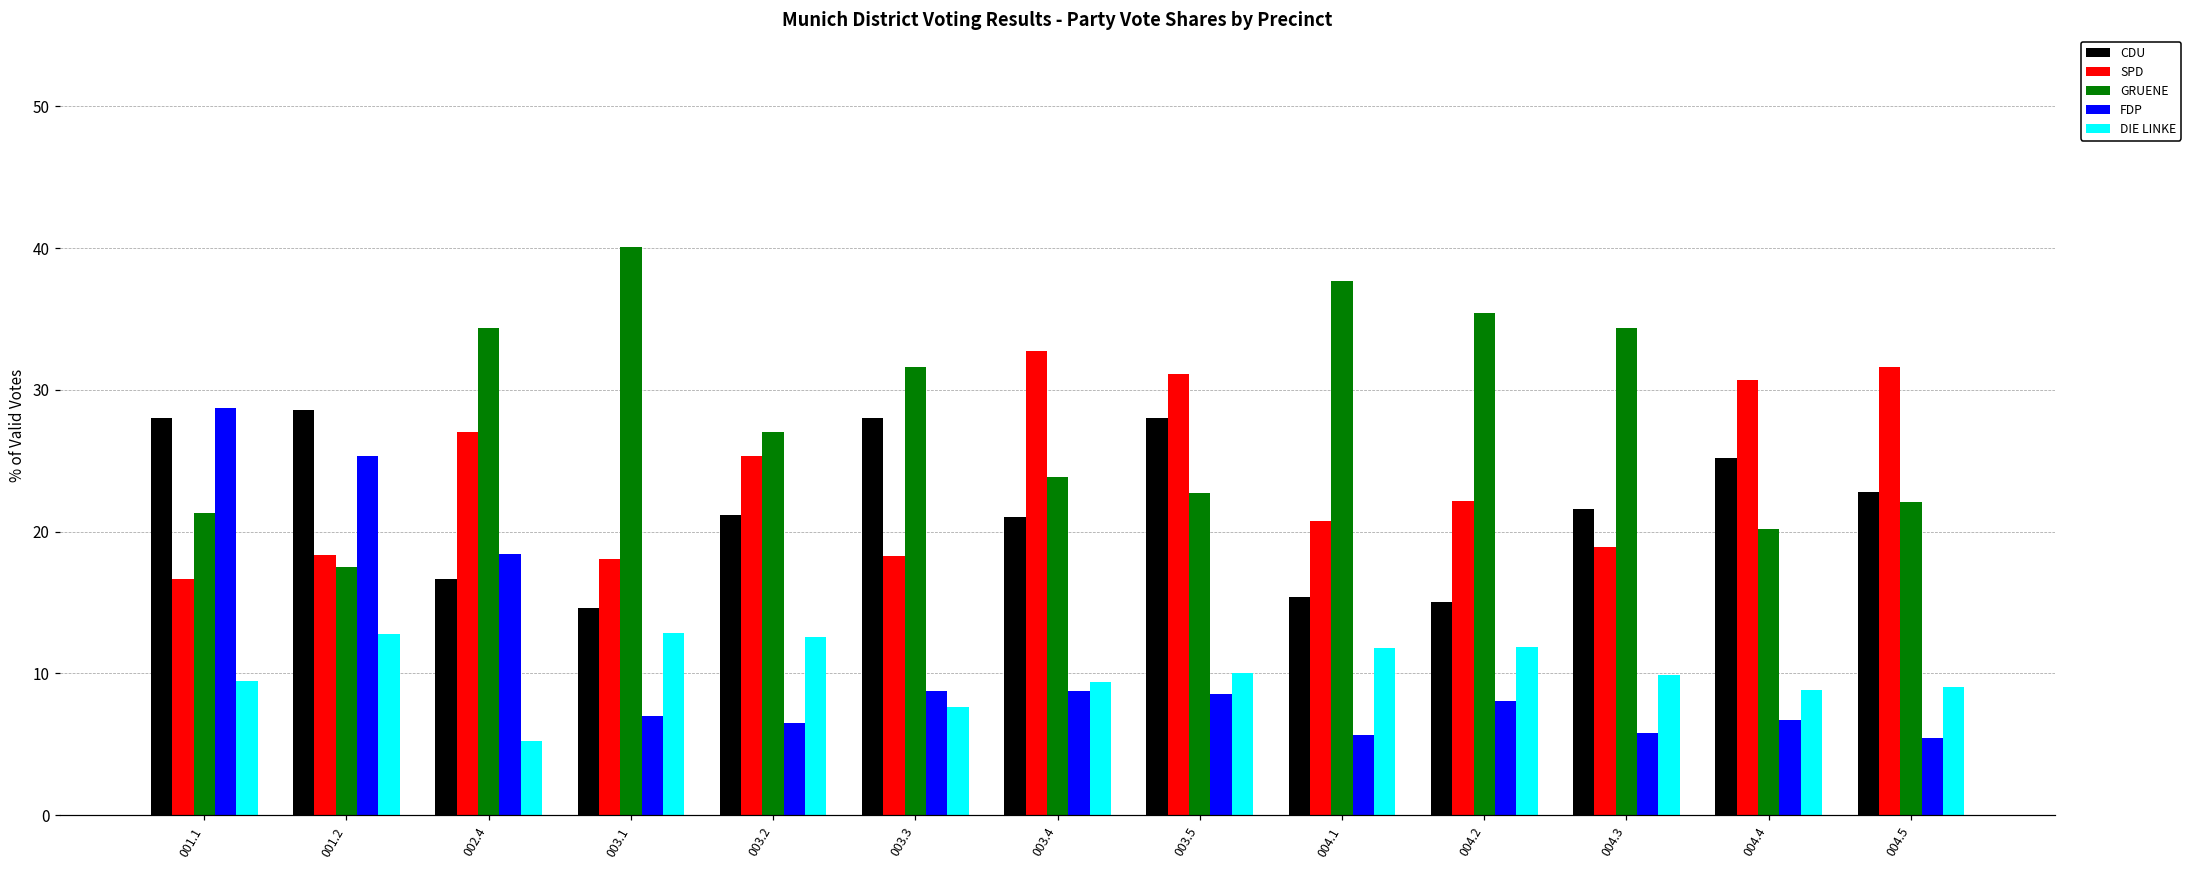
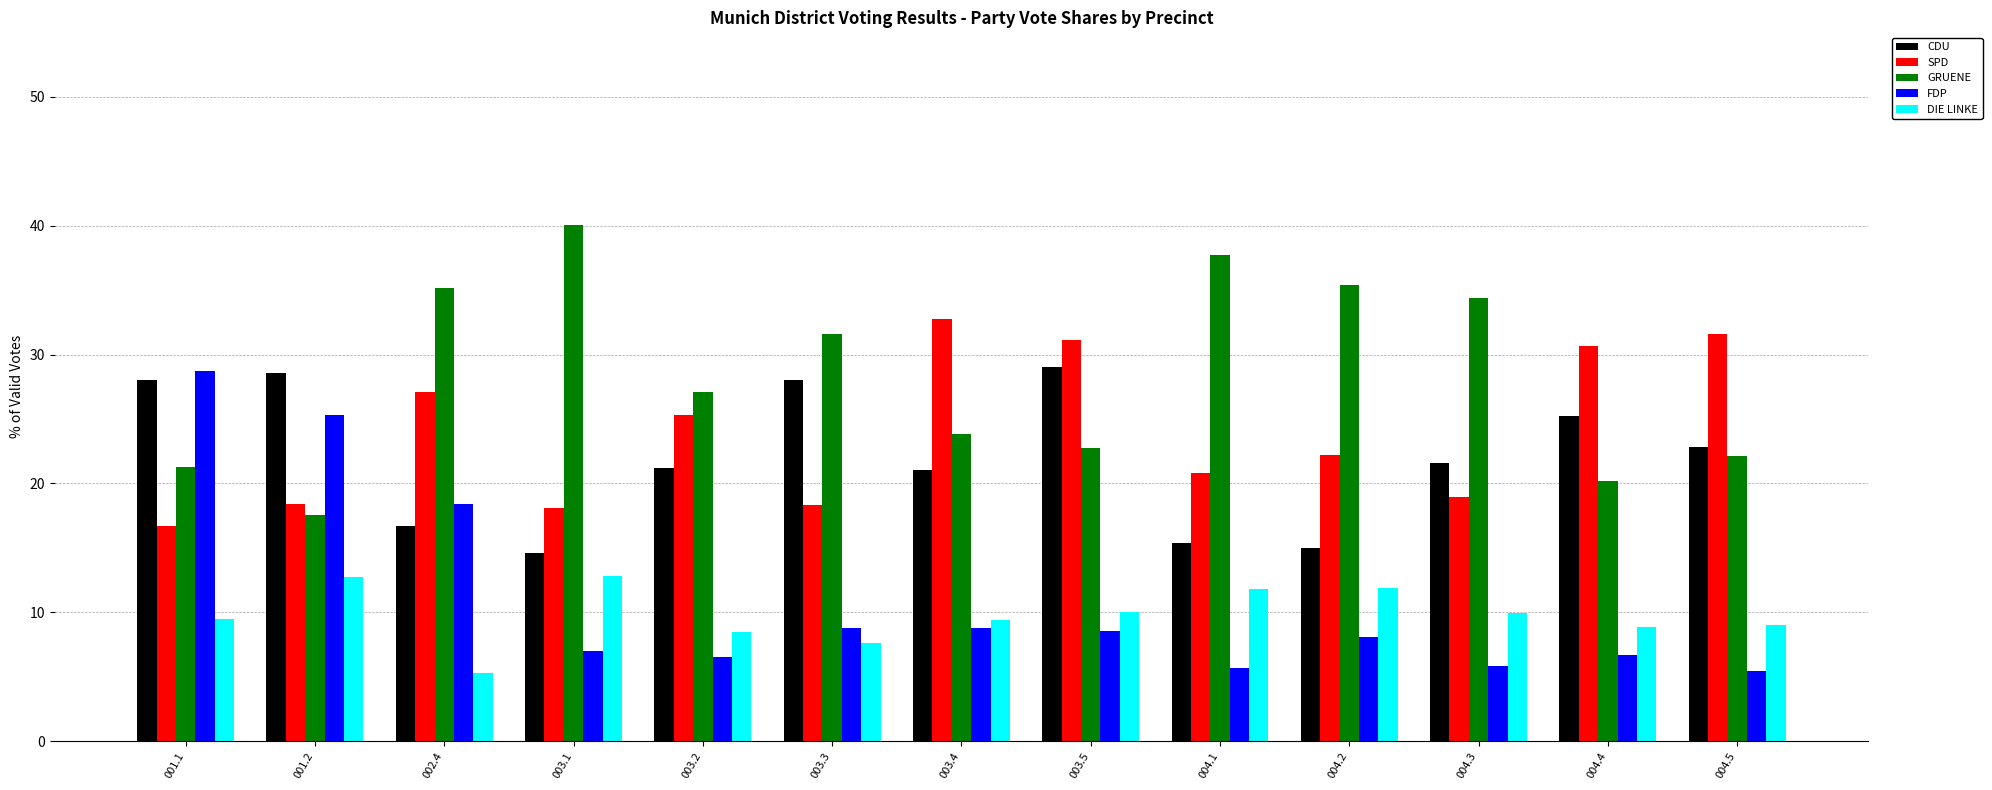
GRUENE, 002.4: 34.4 -> 35.2
DIE LINKE, 003.2: 12.6 -> 8.5
CDU, 003.5: 28.0 -> 29.0
